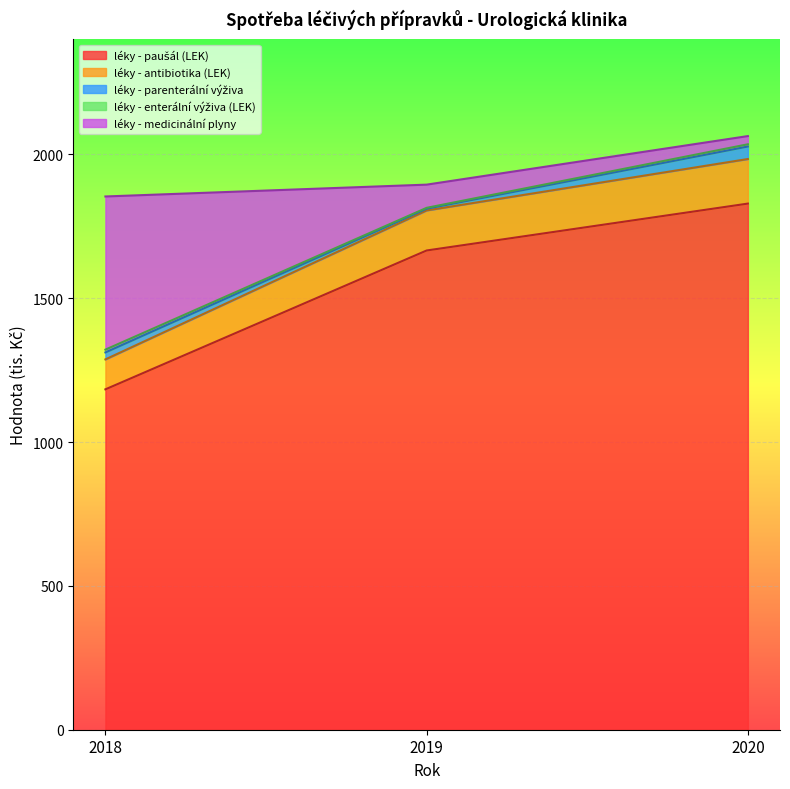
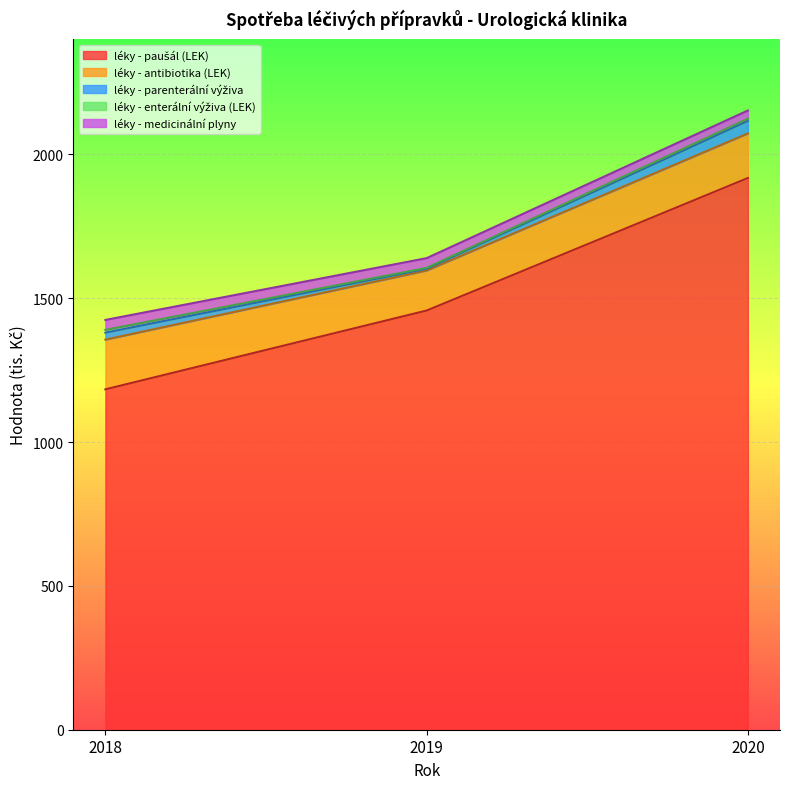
léky - antibiotika (LEK), 2018: 100 -> 170
léky - medicinální plyny, 2018: 530 -> 30
léky - paušál (LEK), 2019: 1670 -> 1460
léky - medicinální plyny, 2019: 80 -> 30
léky - paušál (LEK), 2020: 1830 -> 1920
